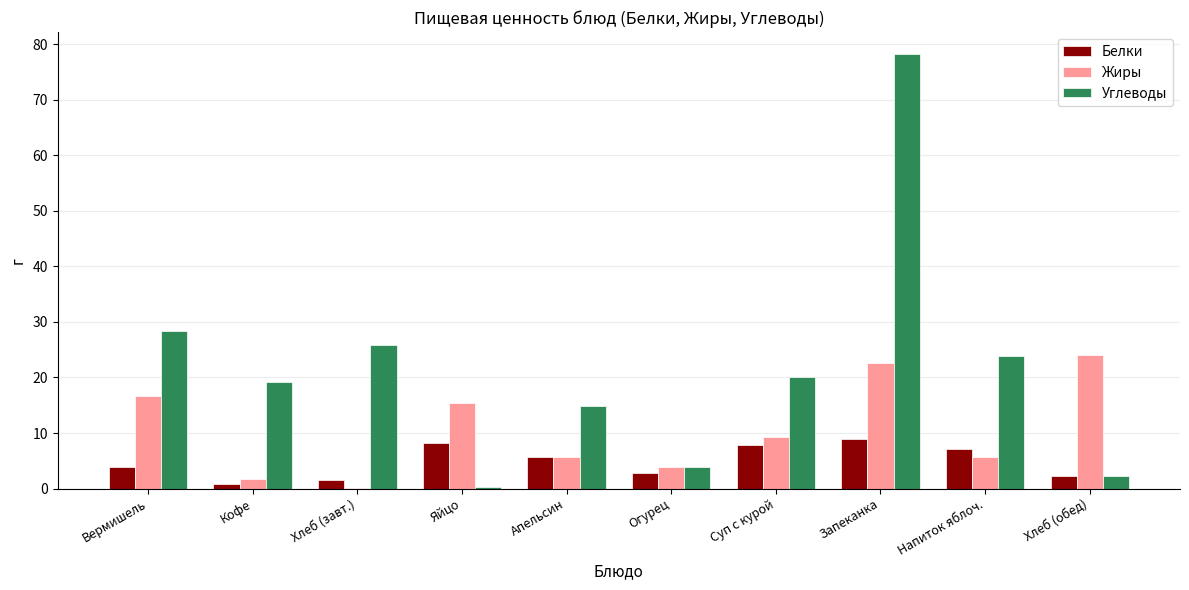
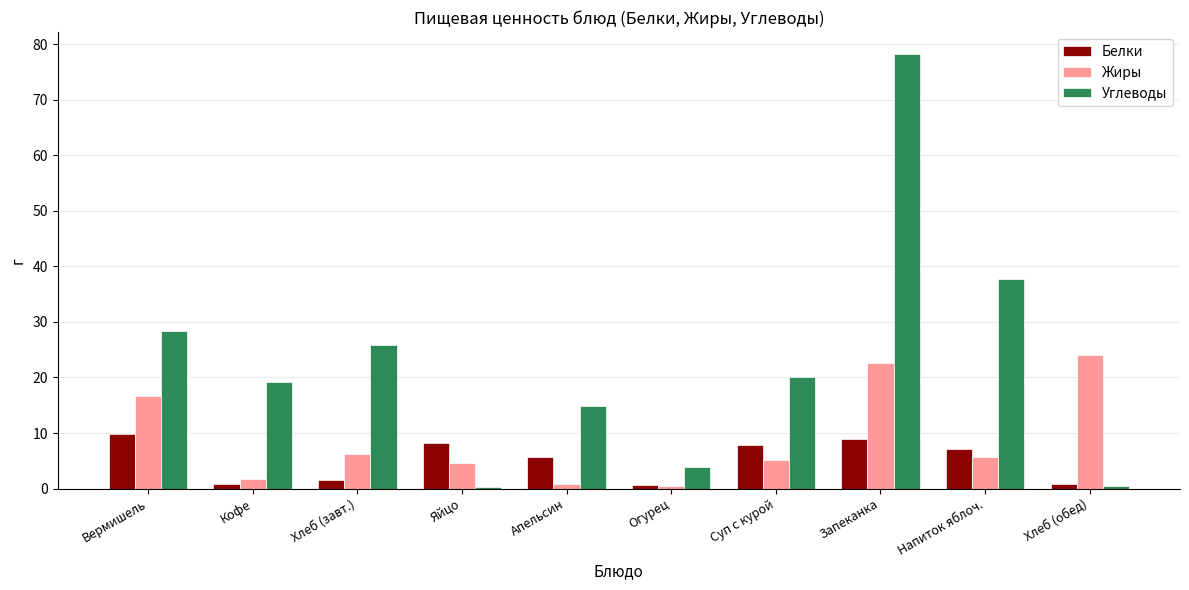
Белки, Вермишель: 4 -> 10
Жиры, Хлеб (завт.): 0 -> 6
Жиры, Яйцо: 15 -> 5
Жиры, Апельсин: 6 -> 1
Белки, Огурец: 3 -> 1
Жиры, Огурец: 4 -> 1
Жиры, Суп с курой: 9 -> 5
Углеводы, Напиток яблоч.: 24 -> 38
Белки, Хлеб (обед): 2 -> 1
Углеводы, Хлеб (обед): 2 -> 0
